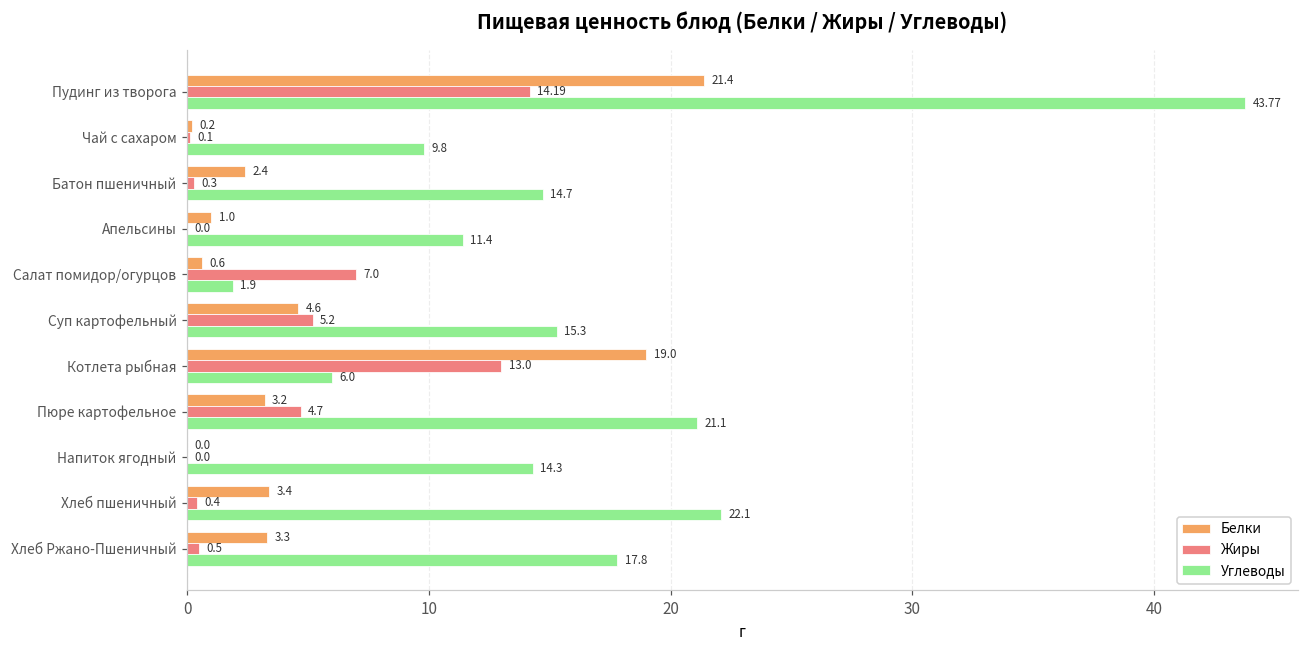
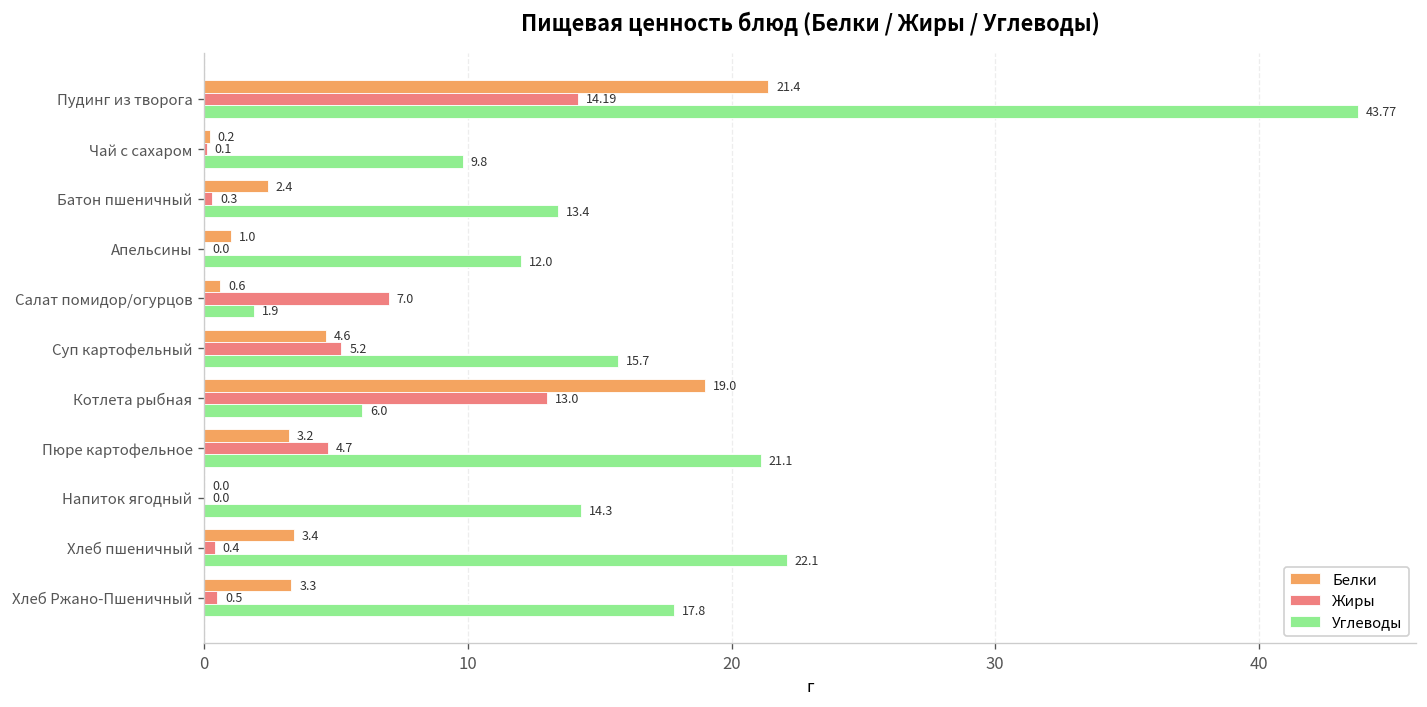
Углеводы, Батон пшеничный: 14.7 -> 13.4
Углеводы, Апельсины: 11.4 -> 12.0
Углеводы, Суп картофельный: 15.3 -> 15.7
